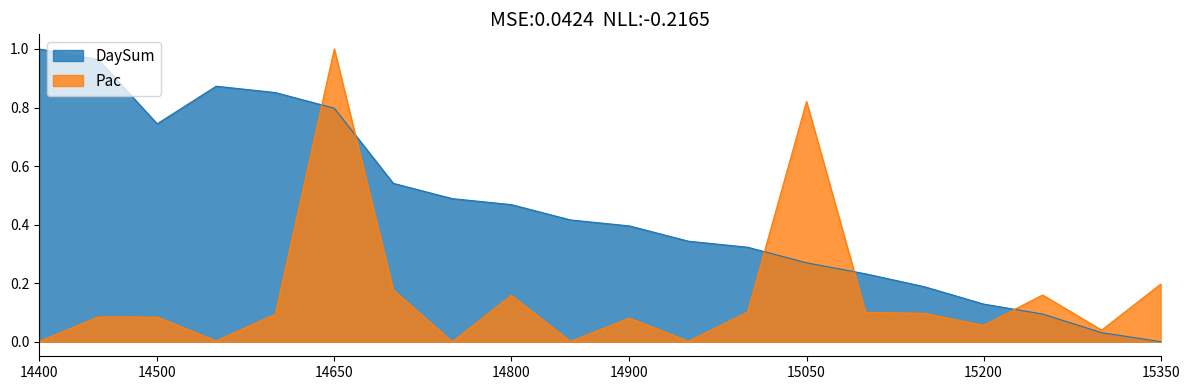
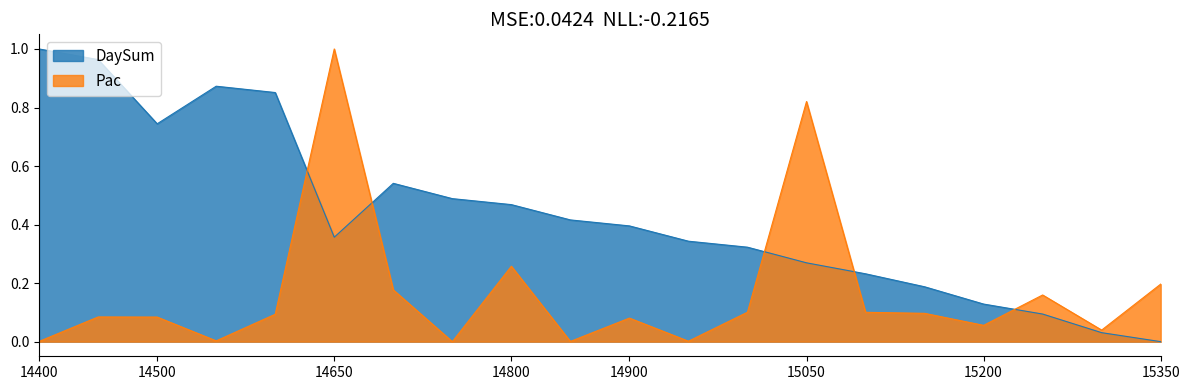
DaySum, 14650: 0.80 -> 0.36
Pac, 14800: 0.16 -> 0.26
